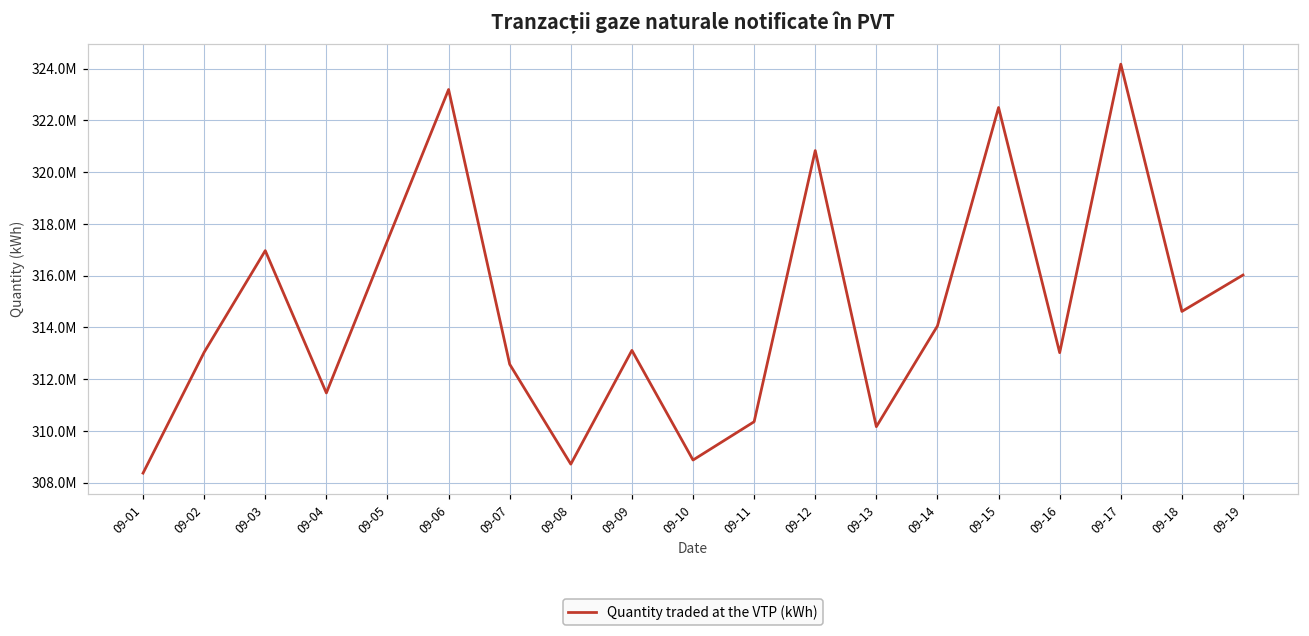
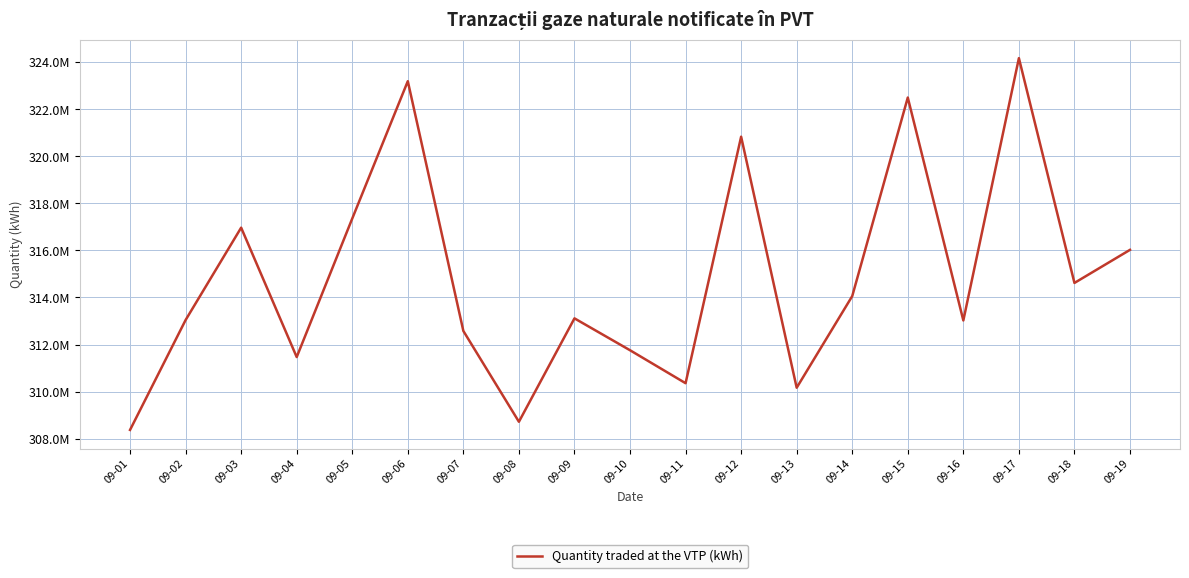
09-10: 308900000 -> 311800000
